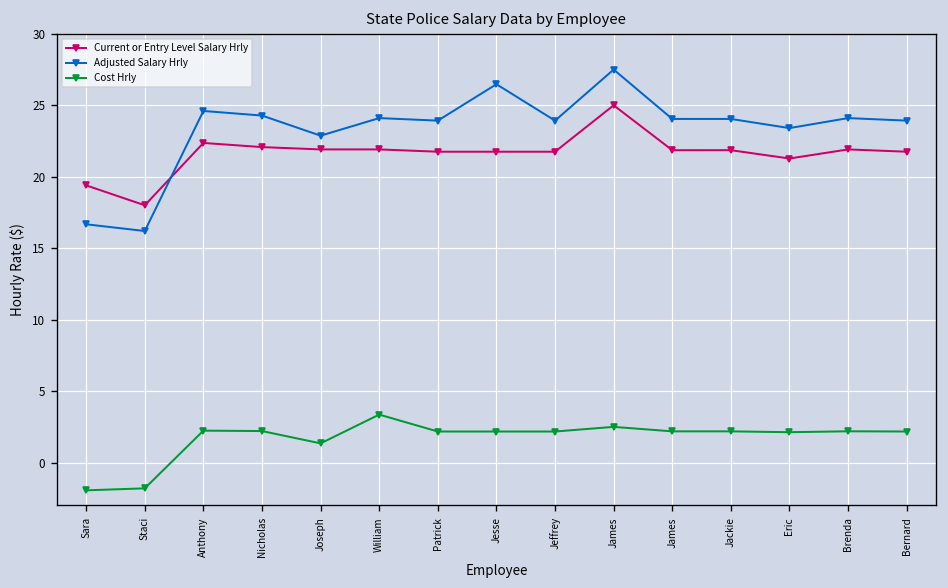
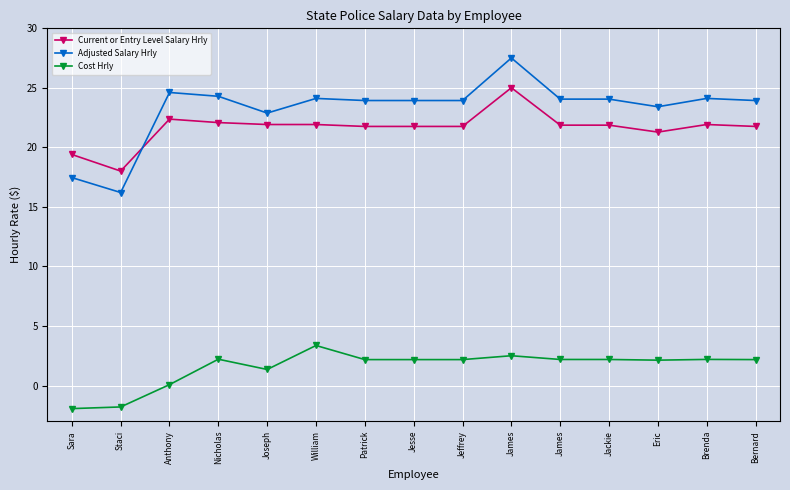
Adjusted Salary Hrly, Sara: 16.7 -> 17.5
Cost Hrly, Anthony: 2.2 -> 0.1
Adjusted Salary Hrly, Jesse: 26.5 -> 23.9
